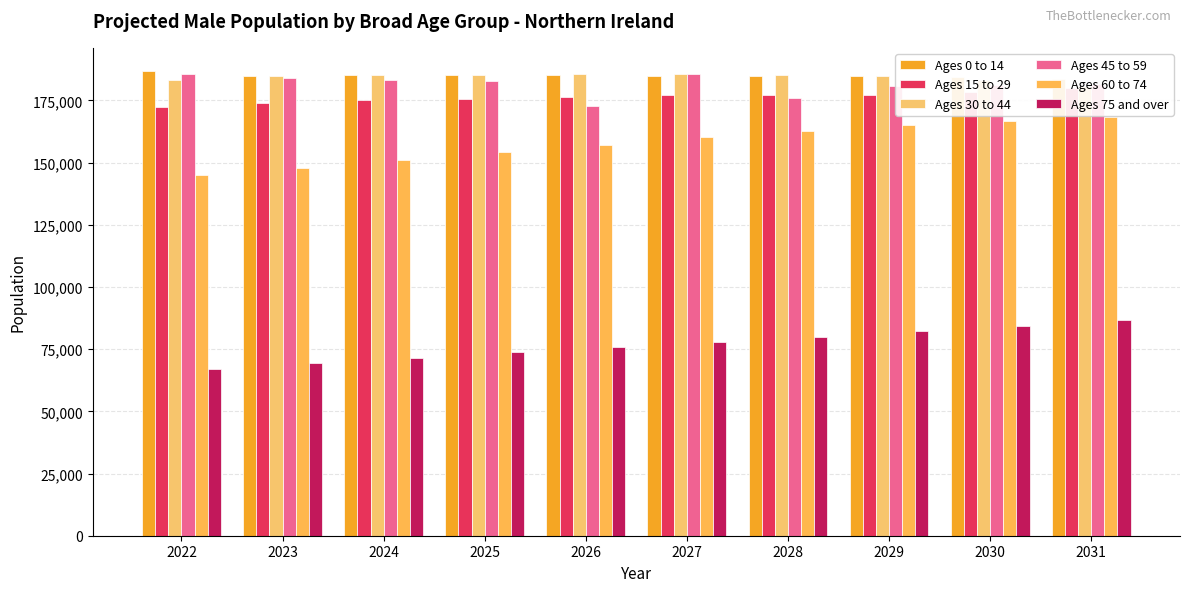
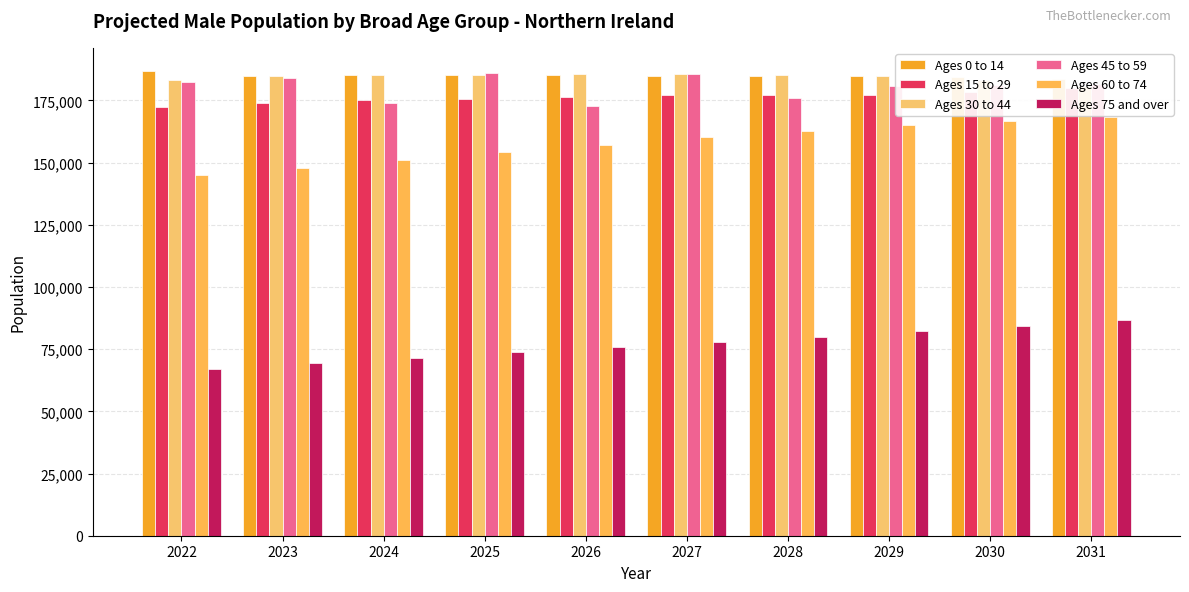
Ages 45 to 59, 2022: 185,000 -> 182,000
Ages 45 to 59, 2024: 183,000 -> 174,000
Ages 45 to 59, 2025: 183,000 -> 186,000
